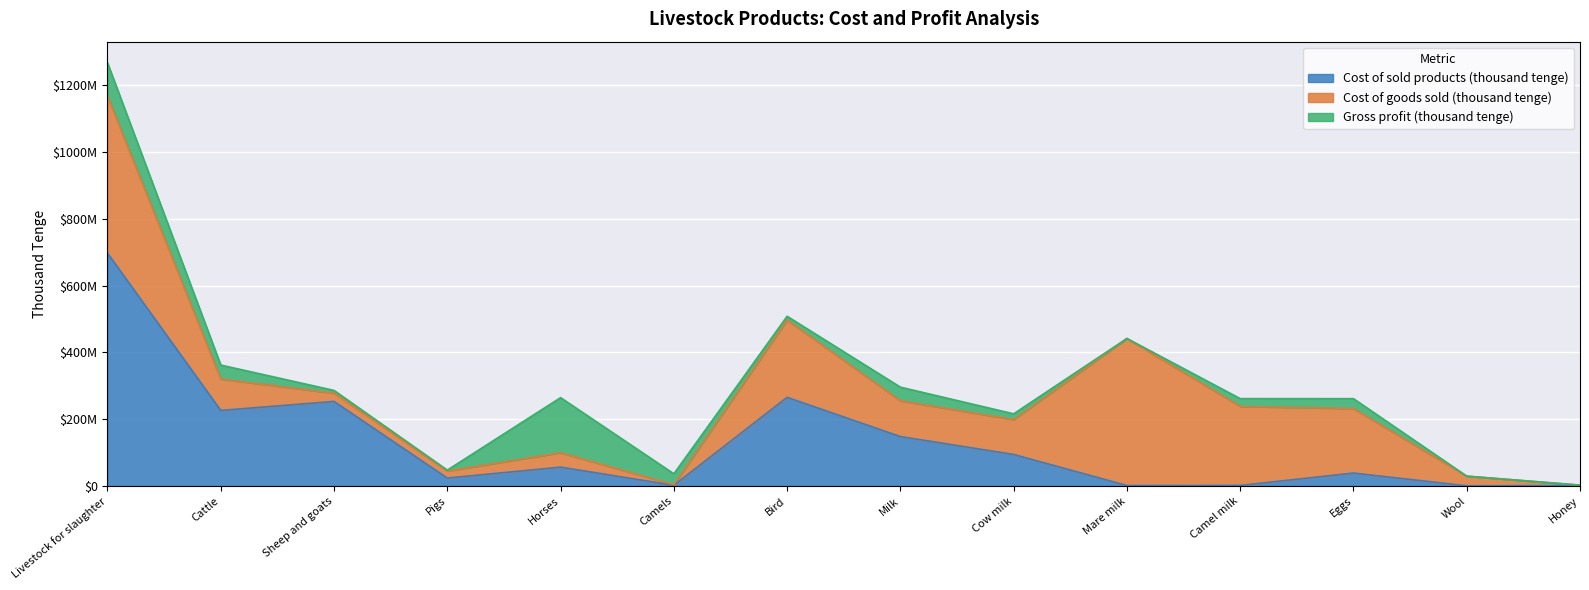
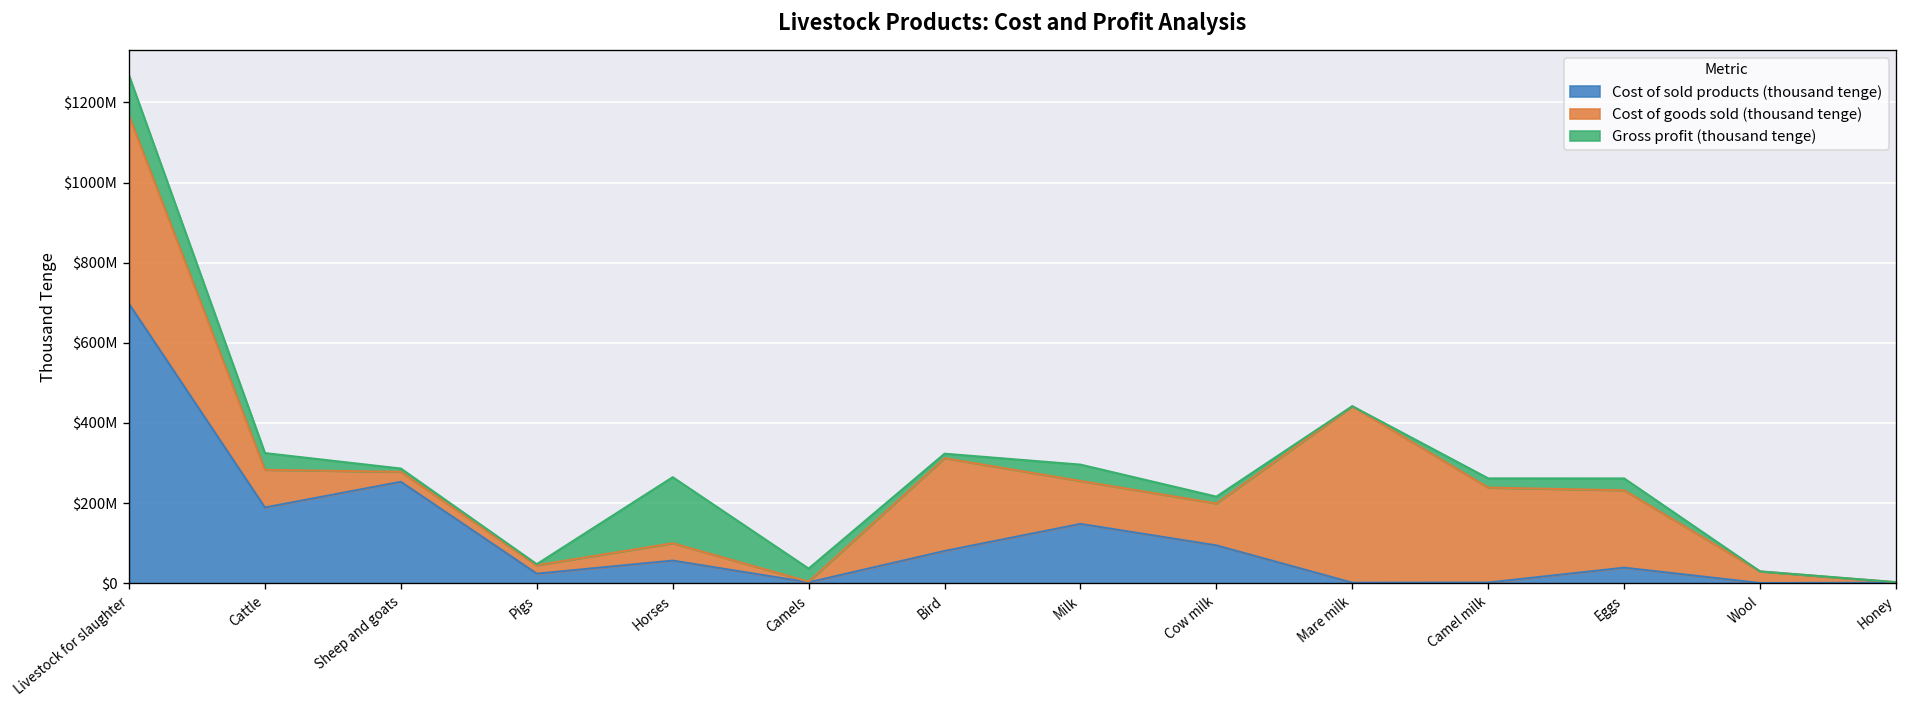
Cost of sold products (thousand tenge), Cattle: $230000000 -> $190000000
Cost of sold products (thousand tenge), Bird: $270000000 -> $80000000
